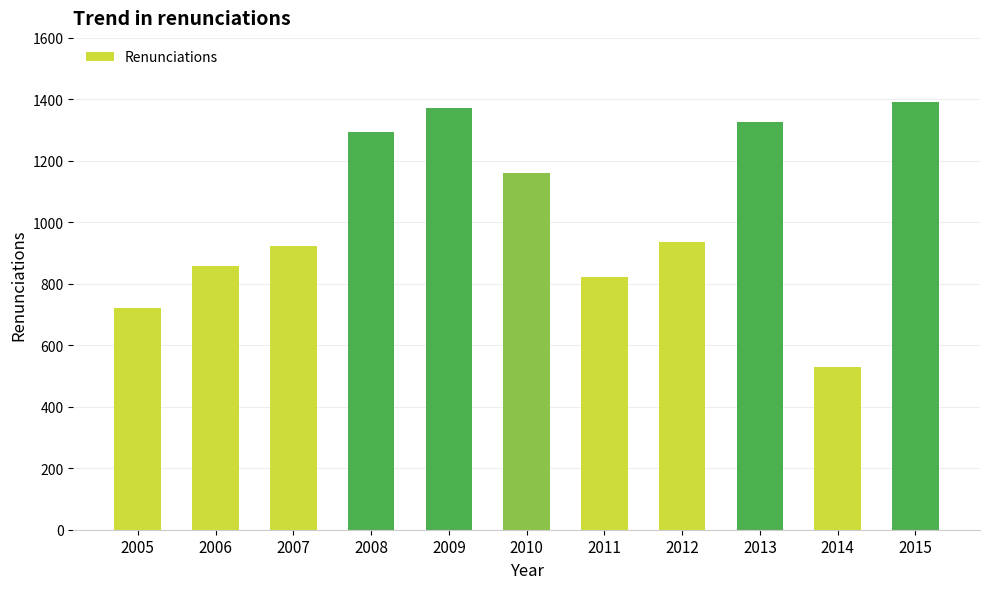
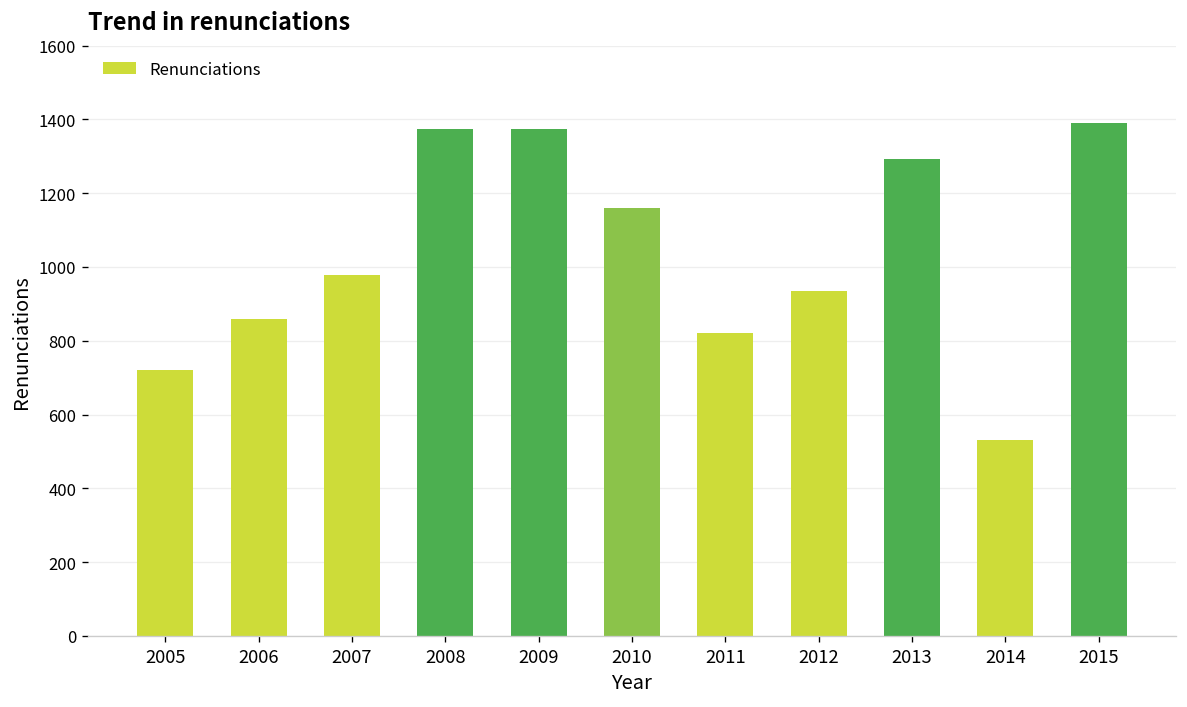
2007: 920 -> 980
2008: 1290 -> 1380
2013: 1330 -> 1290
